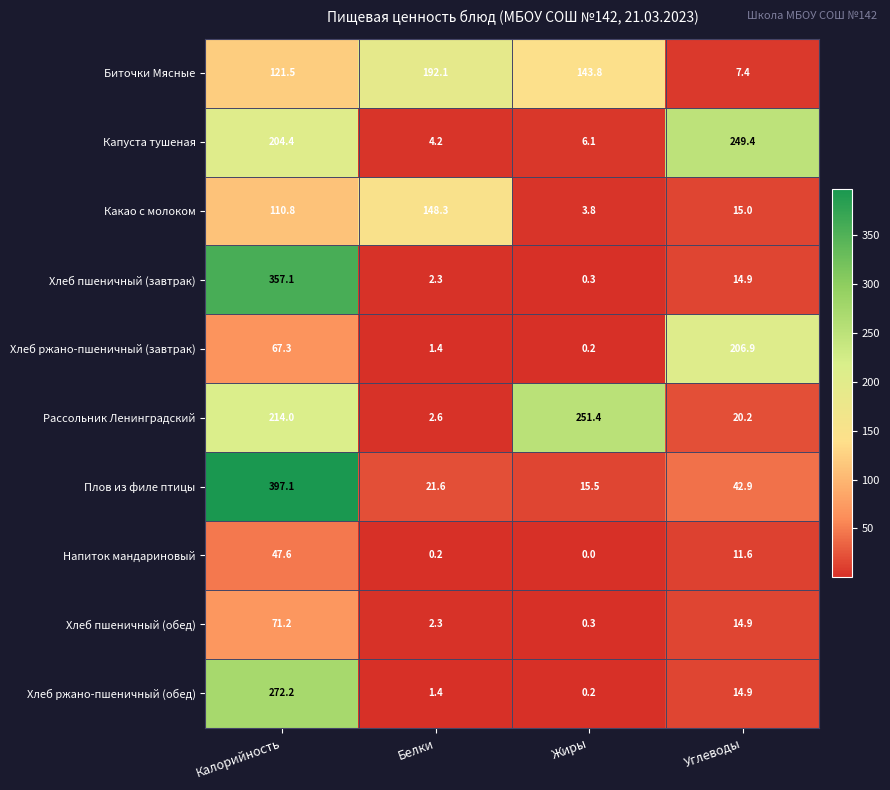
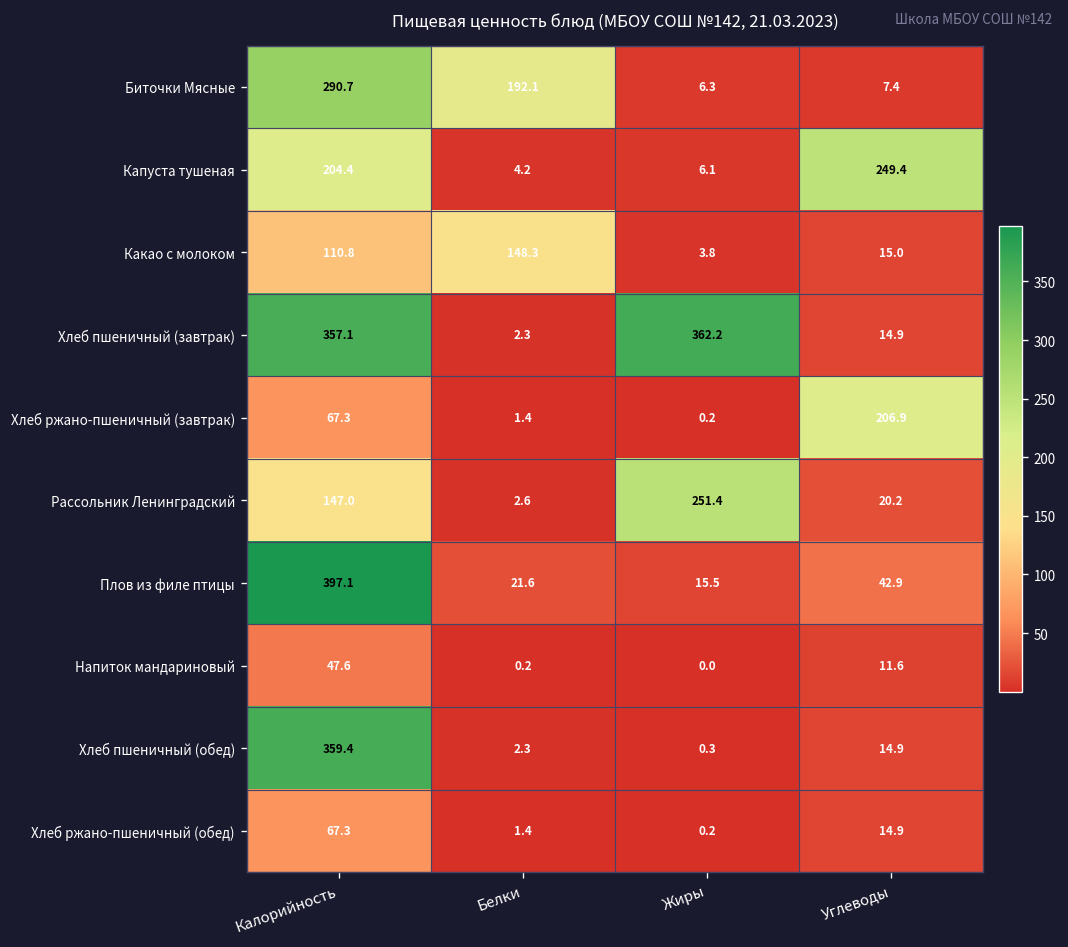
Биточки Мясные, Калорийность: 121.5 -> 290.7
Биточки Мясные, Жиры: 143.8 -> 6.3
Хлеб пшеничный (завтрак), Жиры: 0.3 -> 362.2
Рассольник Ленинградский, Калорийность: 214.0 -> 147.0
Хлеб пшеничный (обед), Калорийность: 71.2 -> 359.4
Хлеб ржано-пшеничный (обед), Калорийность: 272.2 -> 67.3
